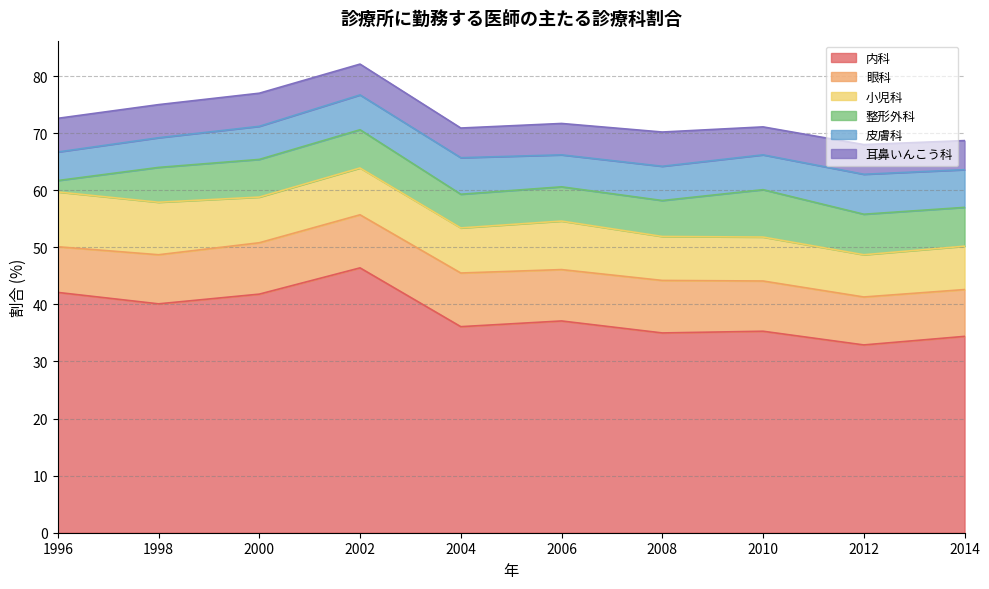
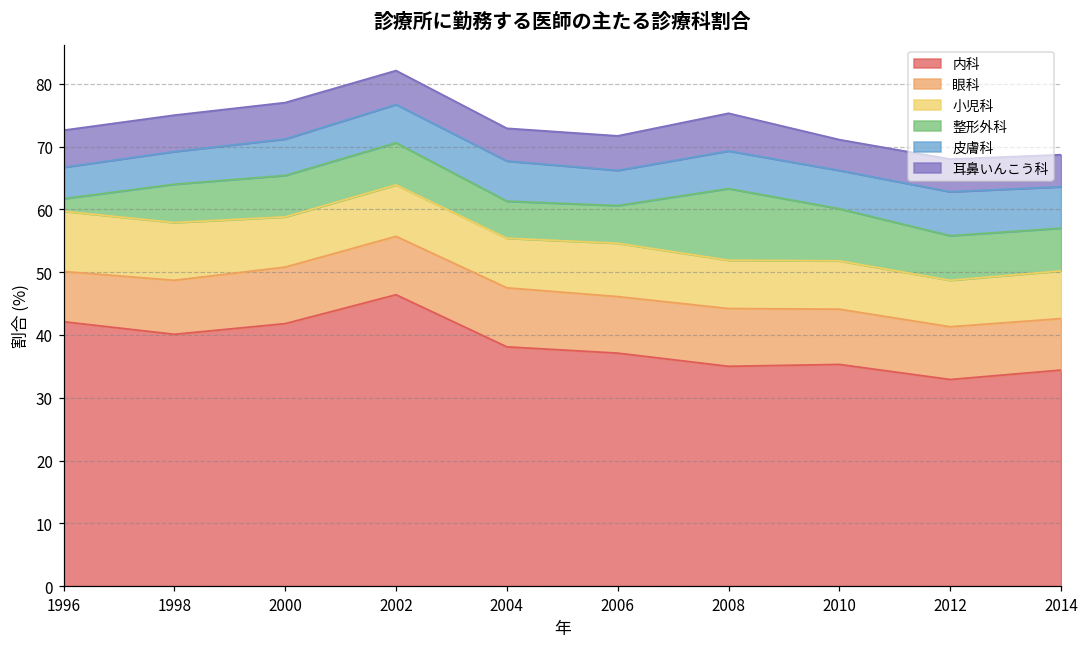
内科, 2004: 36 -> 38
整形外科, 2008: 6 -> 11
